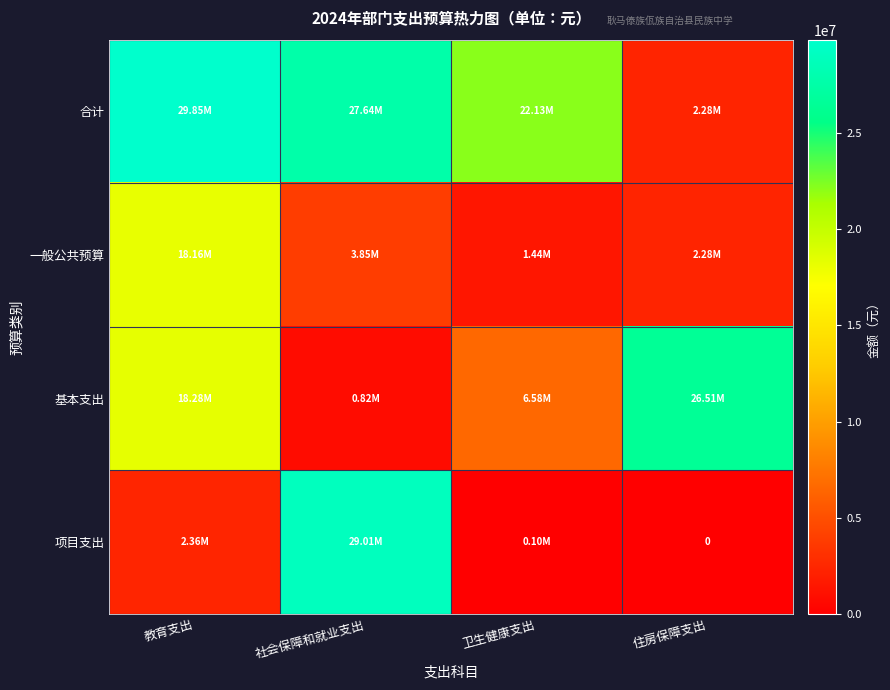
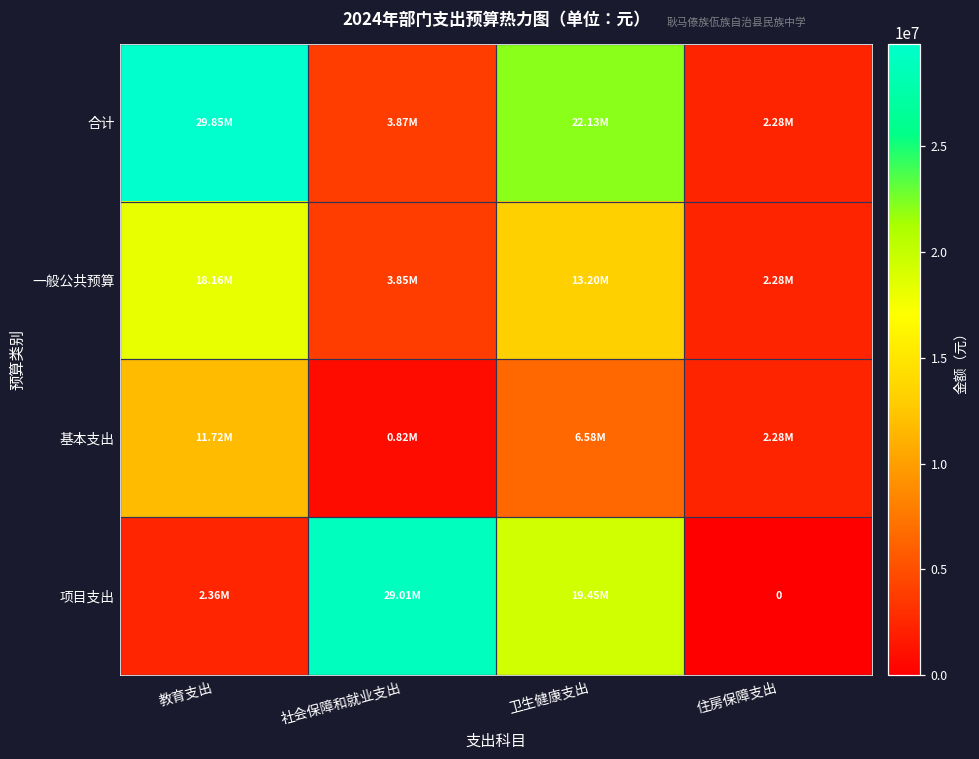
合计, 社会保障和就业支出: 27.64M -> 3.87M
一般公共预算, 卫生健康支出: 1.44M -> 13.20M
基本支出, 教育支出: 18.28M -> 11.72M
基本支出, 住房保障支出: 26.51M -> 2.28M
项目支出, 卫生健康支出: 0.10M -> 19.45M
